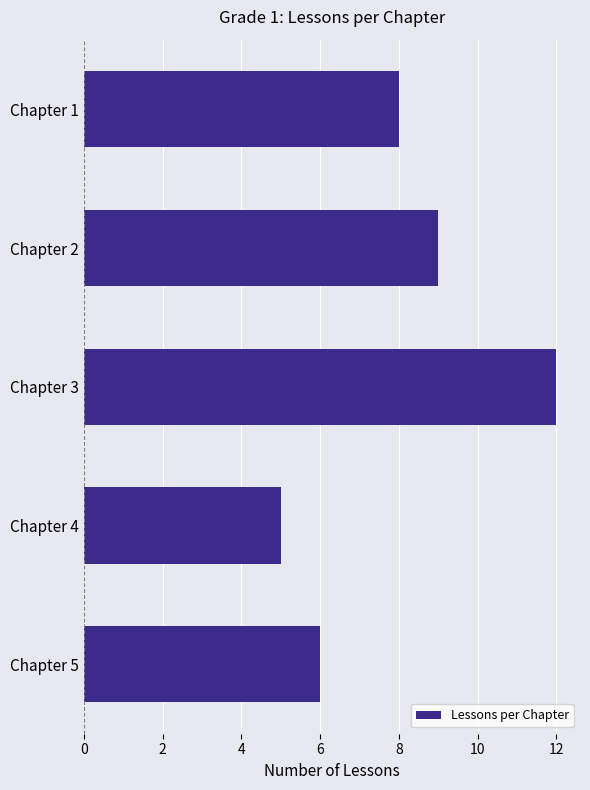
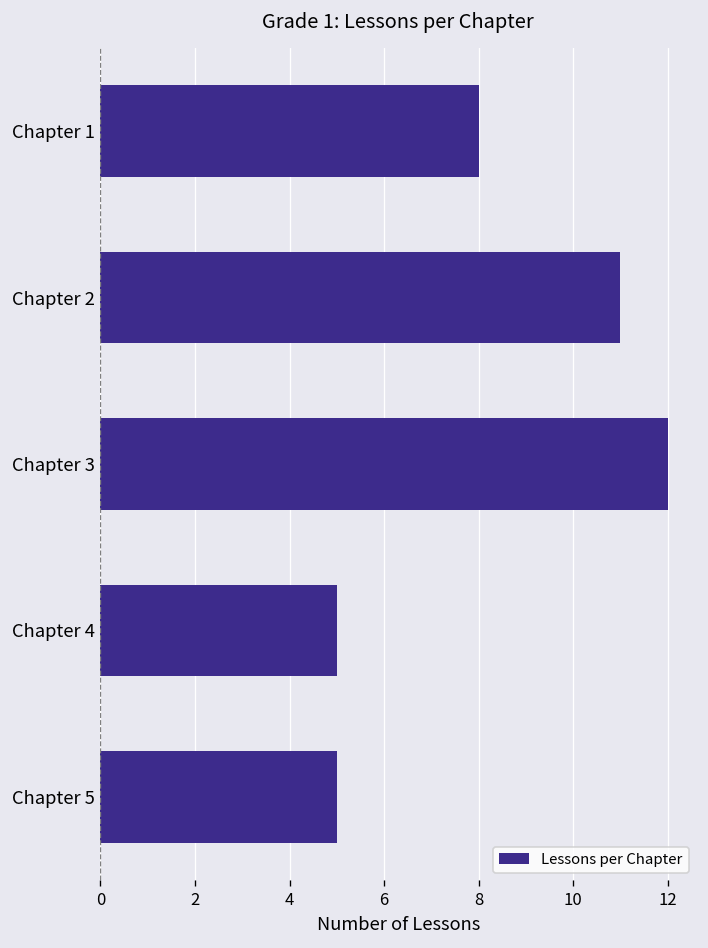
Chapter 2: 9 -> 11
Chapter 5: 6 -> 5
